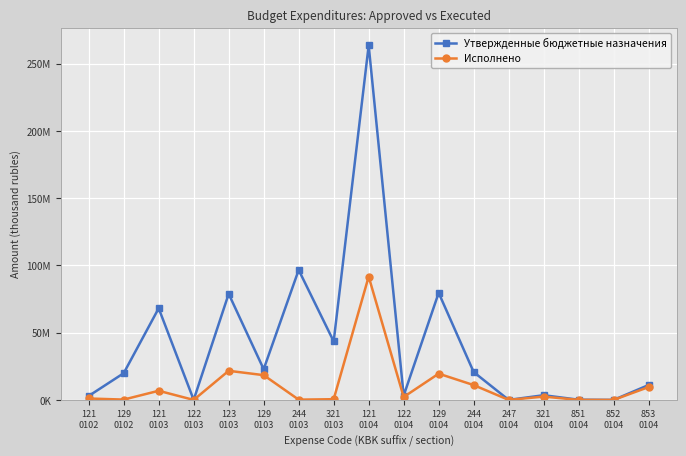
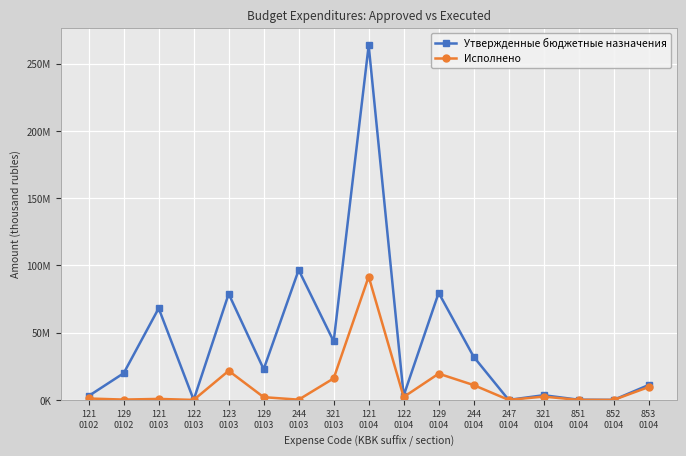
Исполнено, 121 0103: 7000000 -> 1000000
Исполнено, 129 0103: 18000000 -> 2000000
Исполнено, 321 0103: 1000000 -> 16000000
Утвержденные бюджетные назначения, 244 0104: 21000000 -> 32000000
